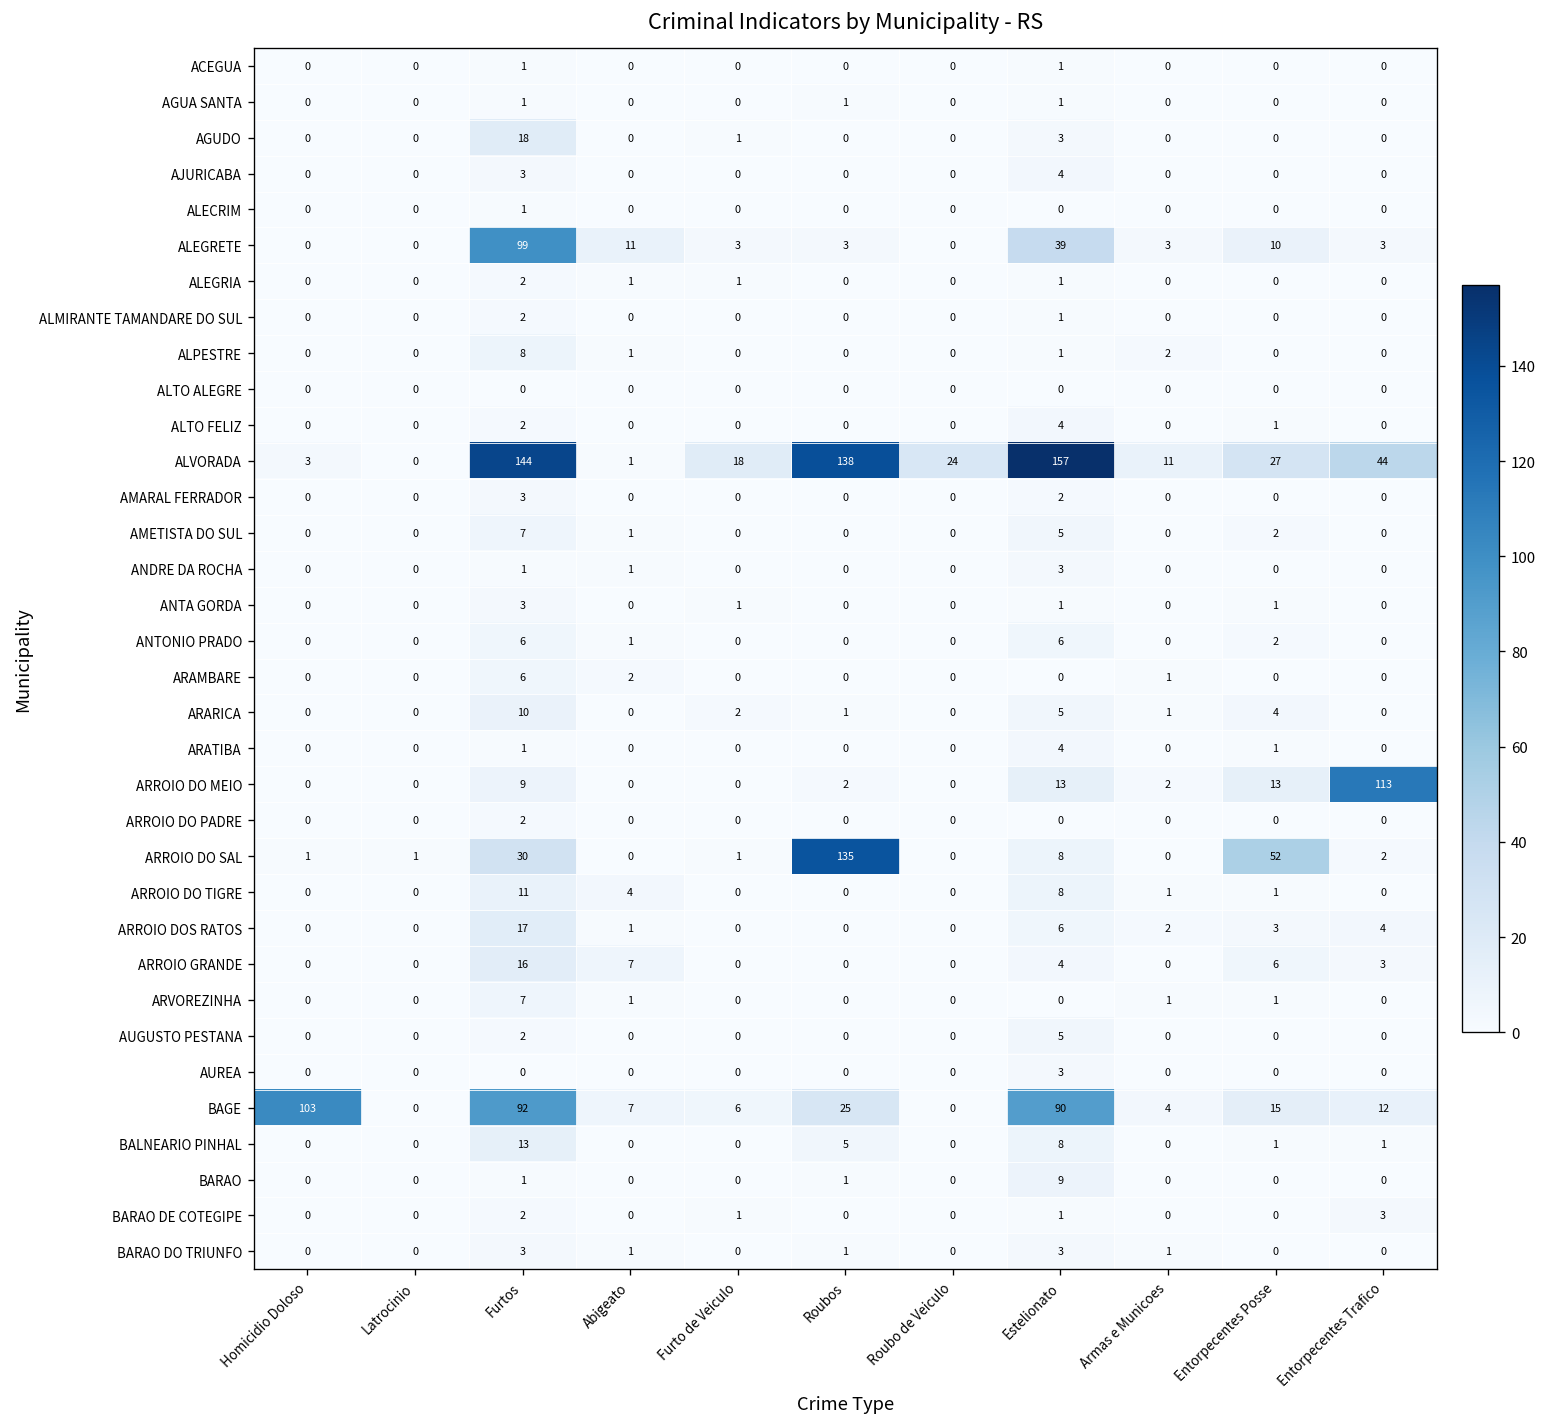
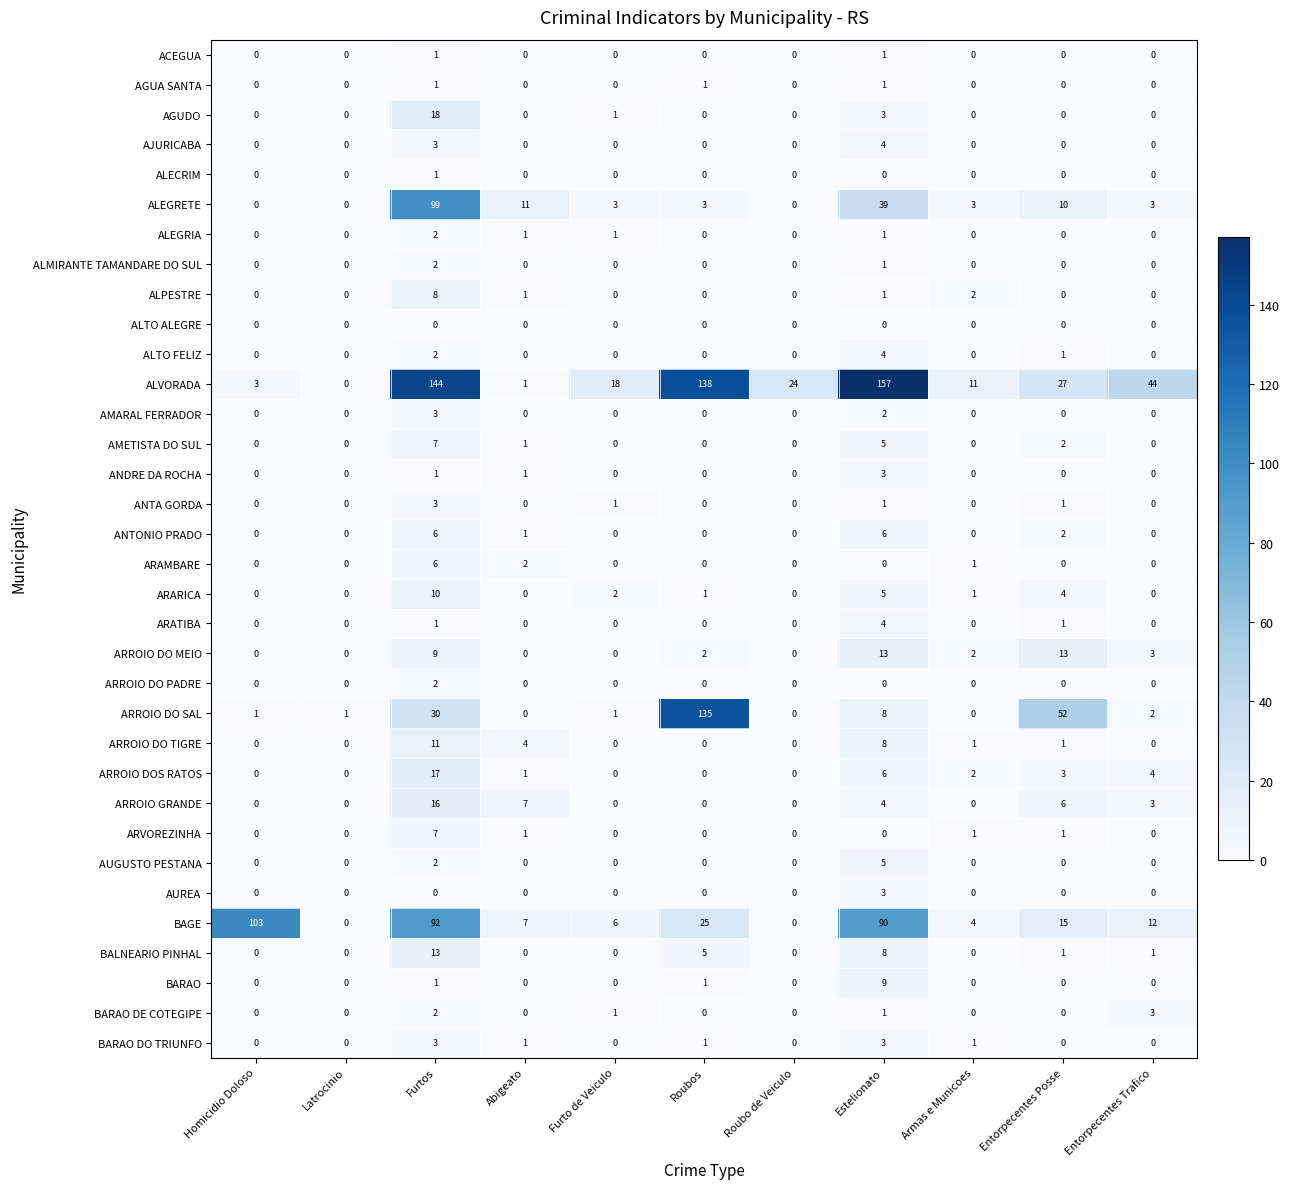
ARROIO DO MEIO, Entorpecentes Trafico: 113 -> 3
